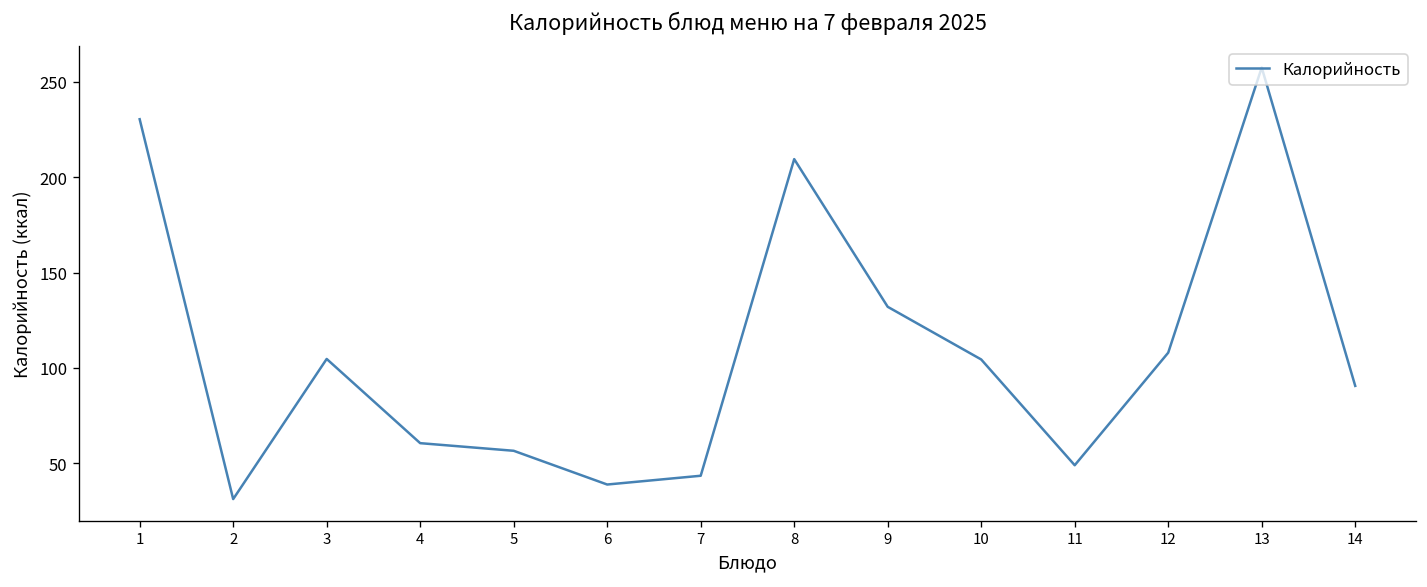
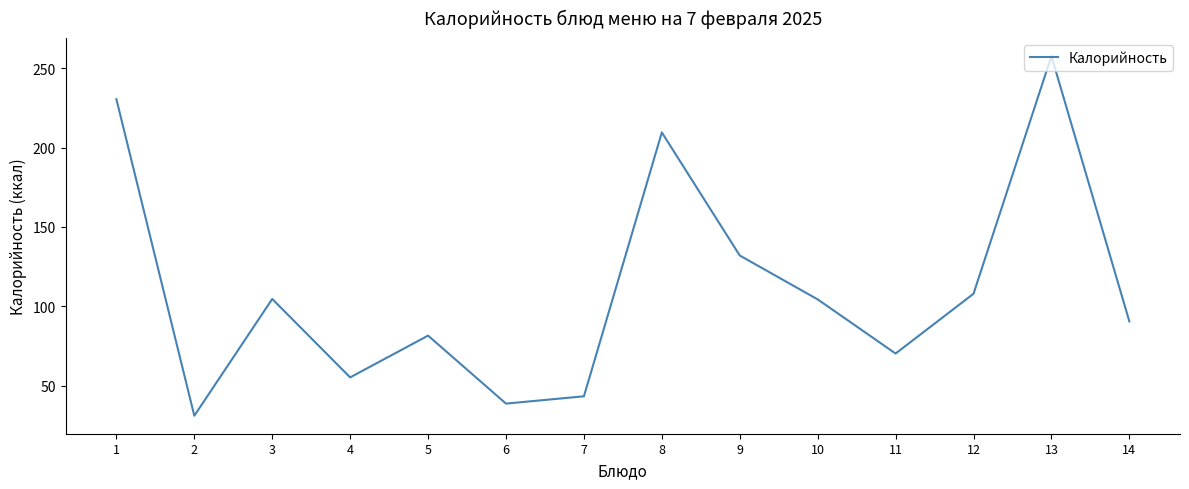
4: 61 -> 55
5: 57 -> 82
11: 49 -> 70
